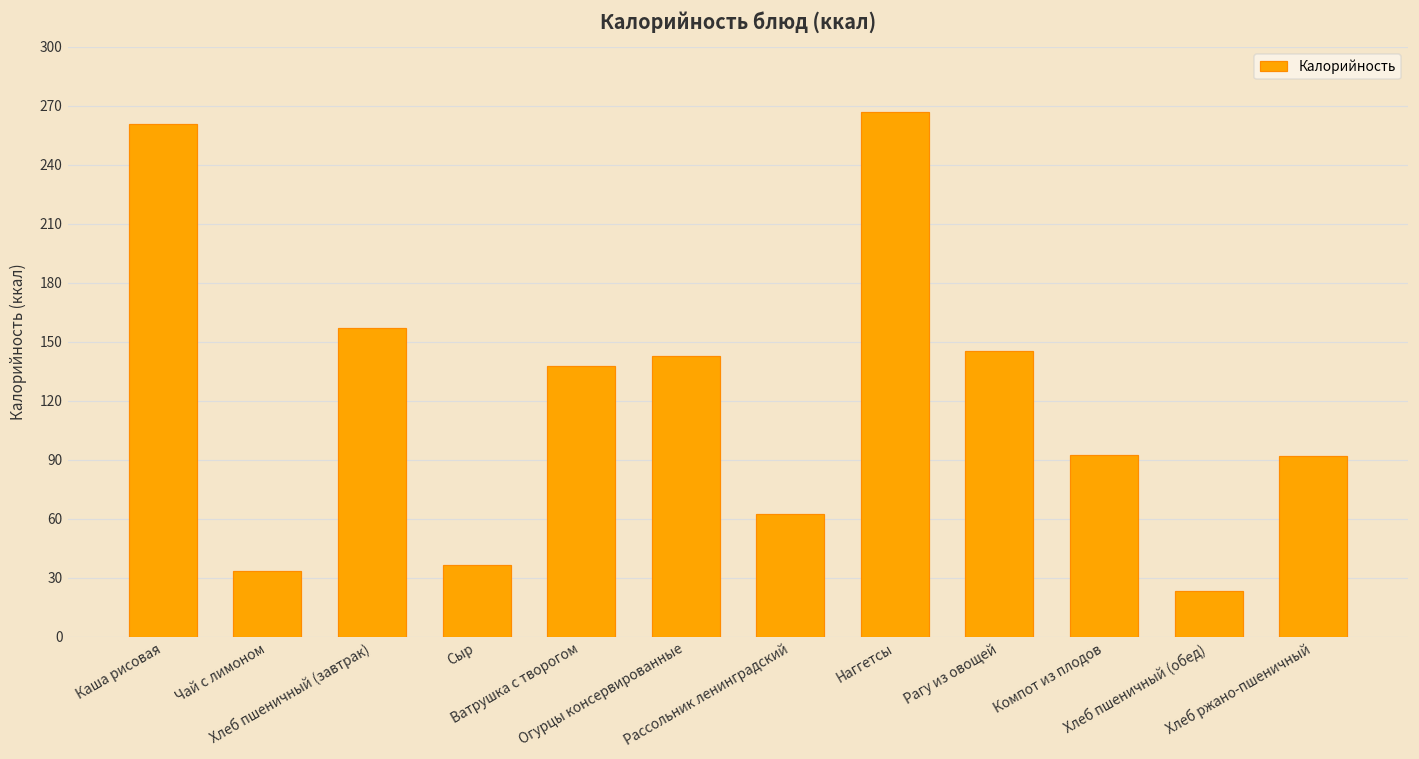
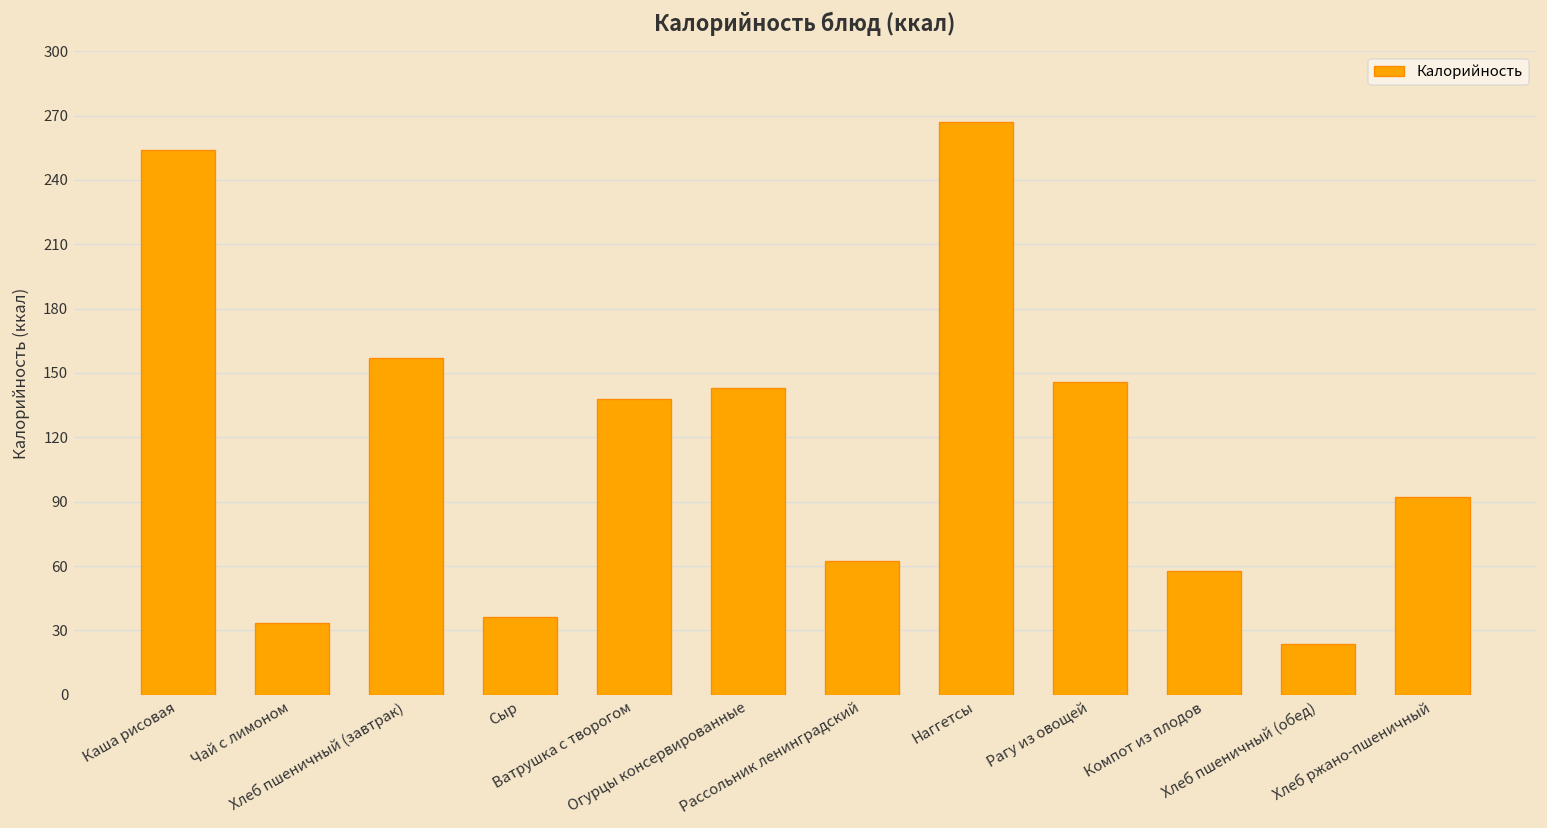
Каша рисовая: 261 -> 254
Компот из плодов: 93 -> 57
